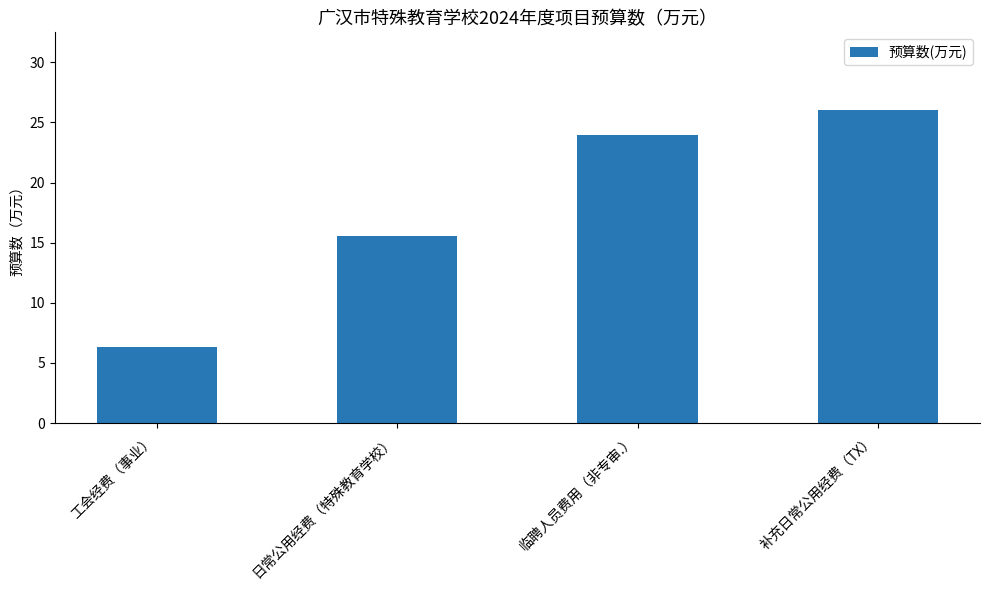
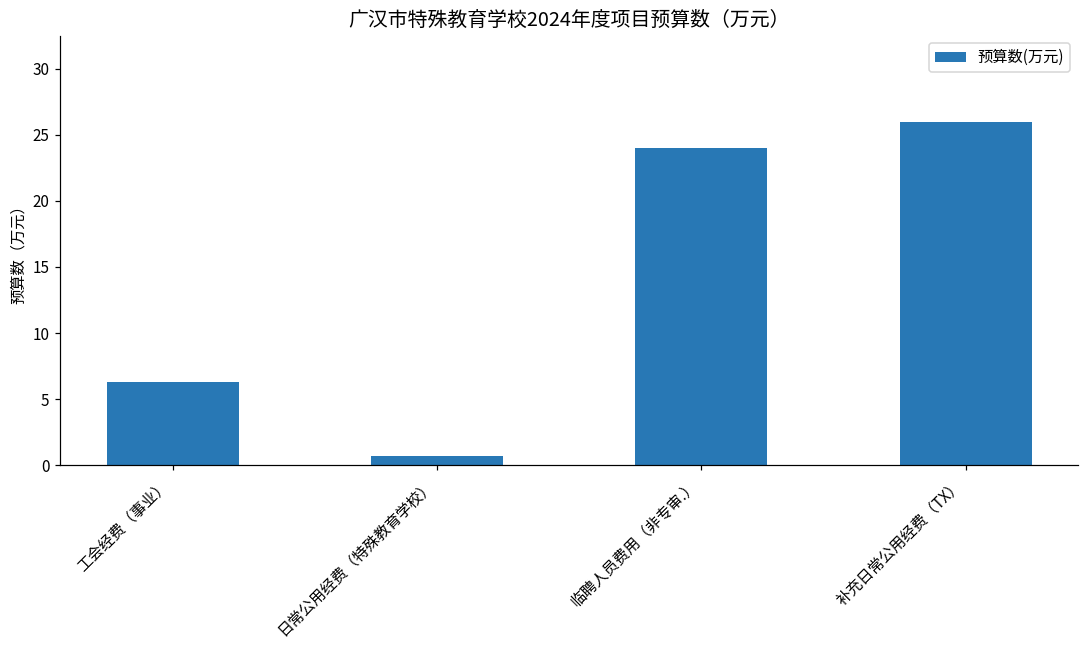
日常公用经费（特殊教育学校）: 15.6 -> 0.7
